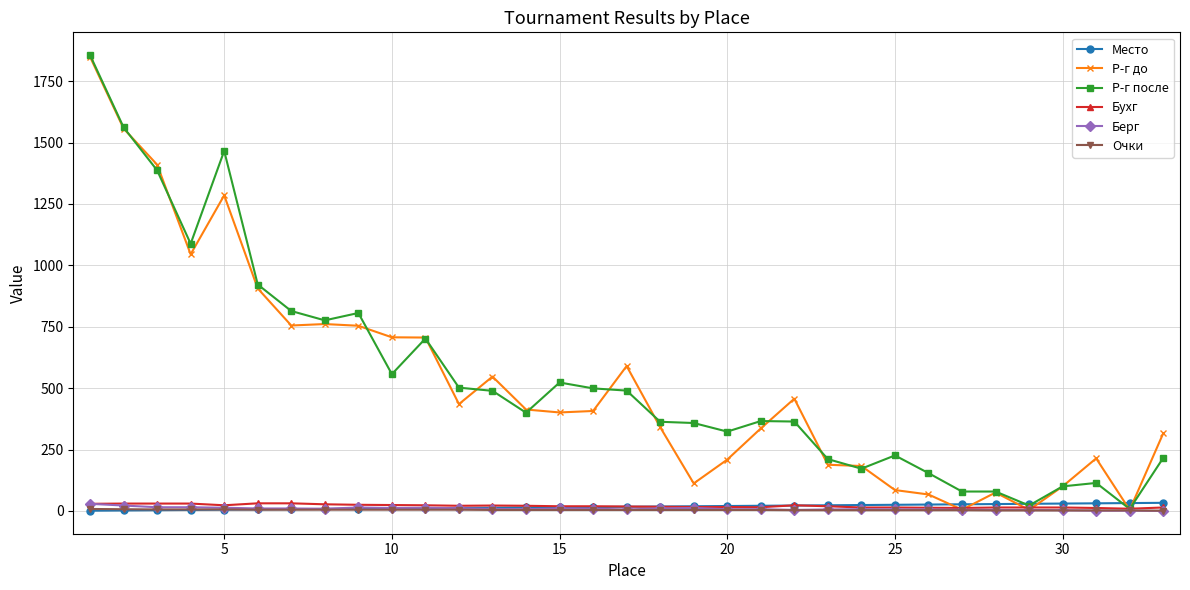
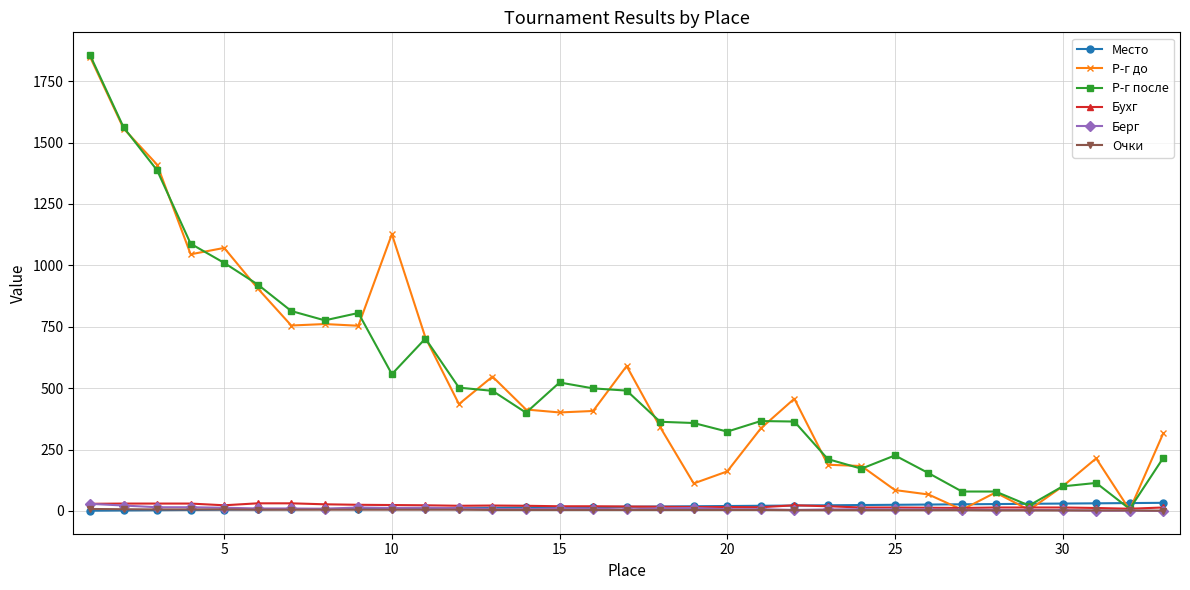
Р-г до, 5: 1290 -> 1070
Р-г после, 5: 1470 -> 1010
Р-г до, 10: 710 -> 1130
Р-г до, 20: 210 -> 160
